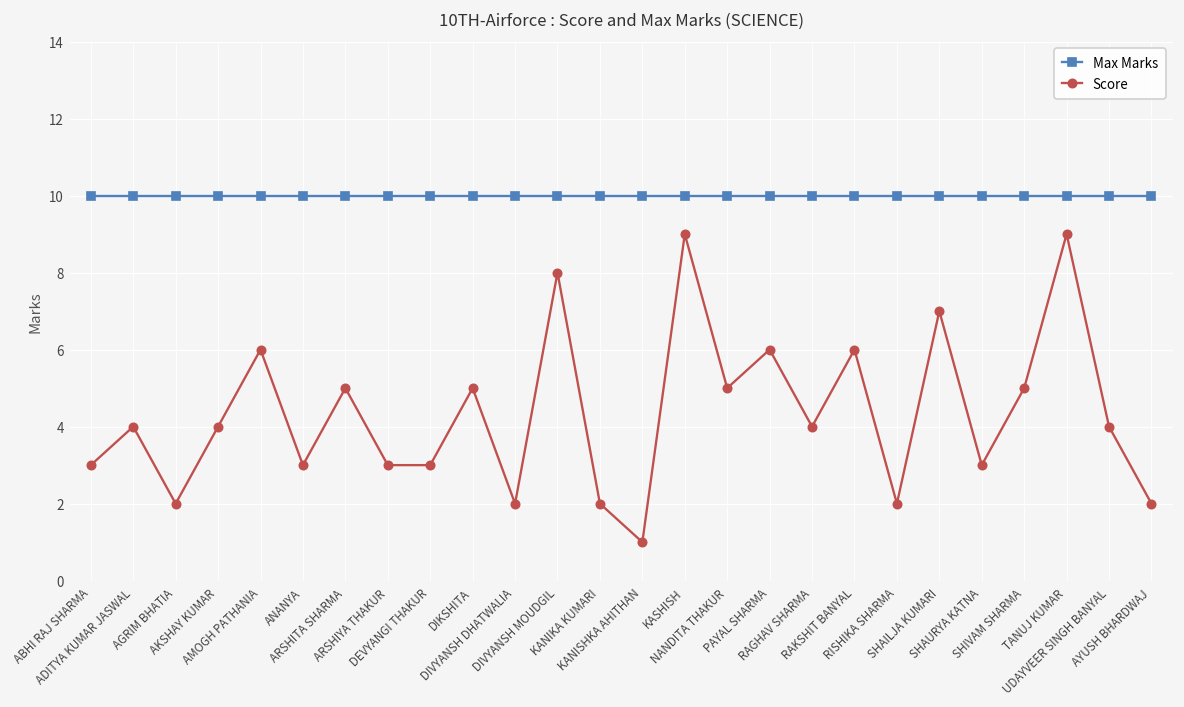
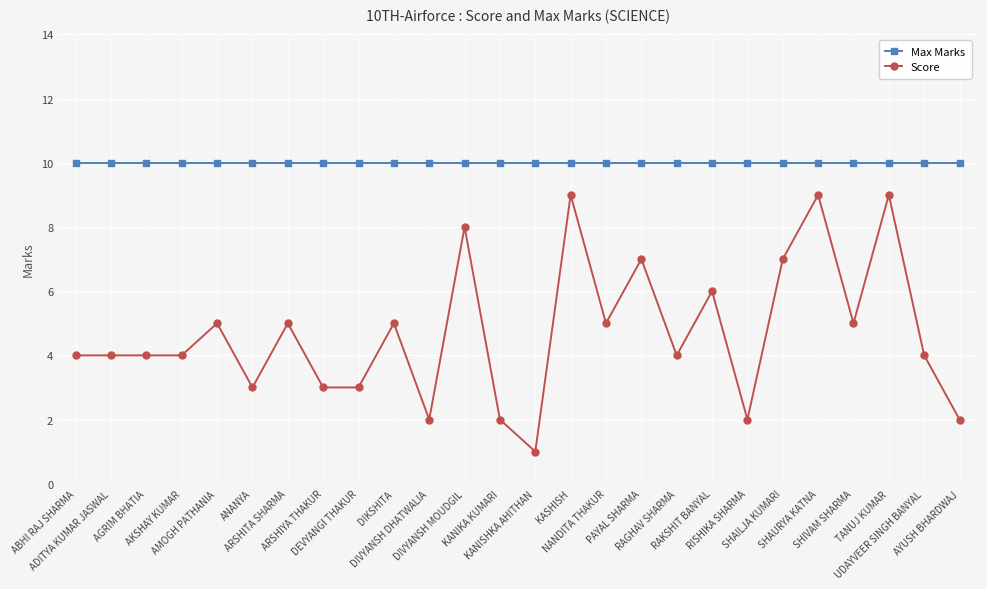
Score, ABHI RAJ SHARMA: 3 -> 4
Score, AGRIM BHATIA: 2 -> 4
Score, AMOGH PATHANIA: 6 -> 5
Score, PAYAL SHARMA: 6 -> 7
Score, SHAURYA KATNA: 3 -> 9
